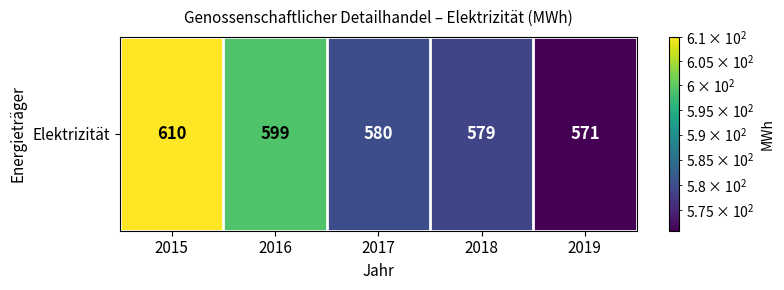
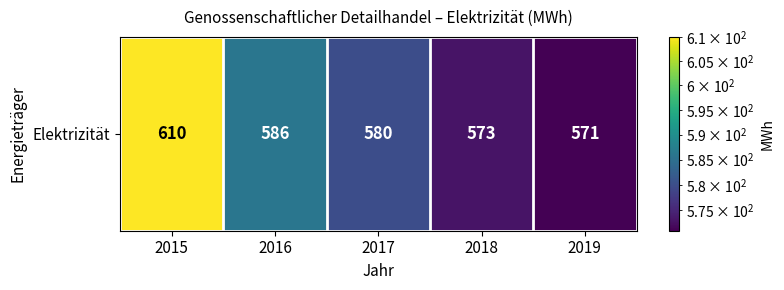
Elektrizität, 2016: 599 -> 586
Elektrizität, 2018: 579 -> 573
